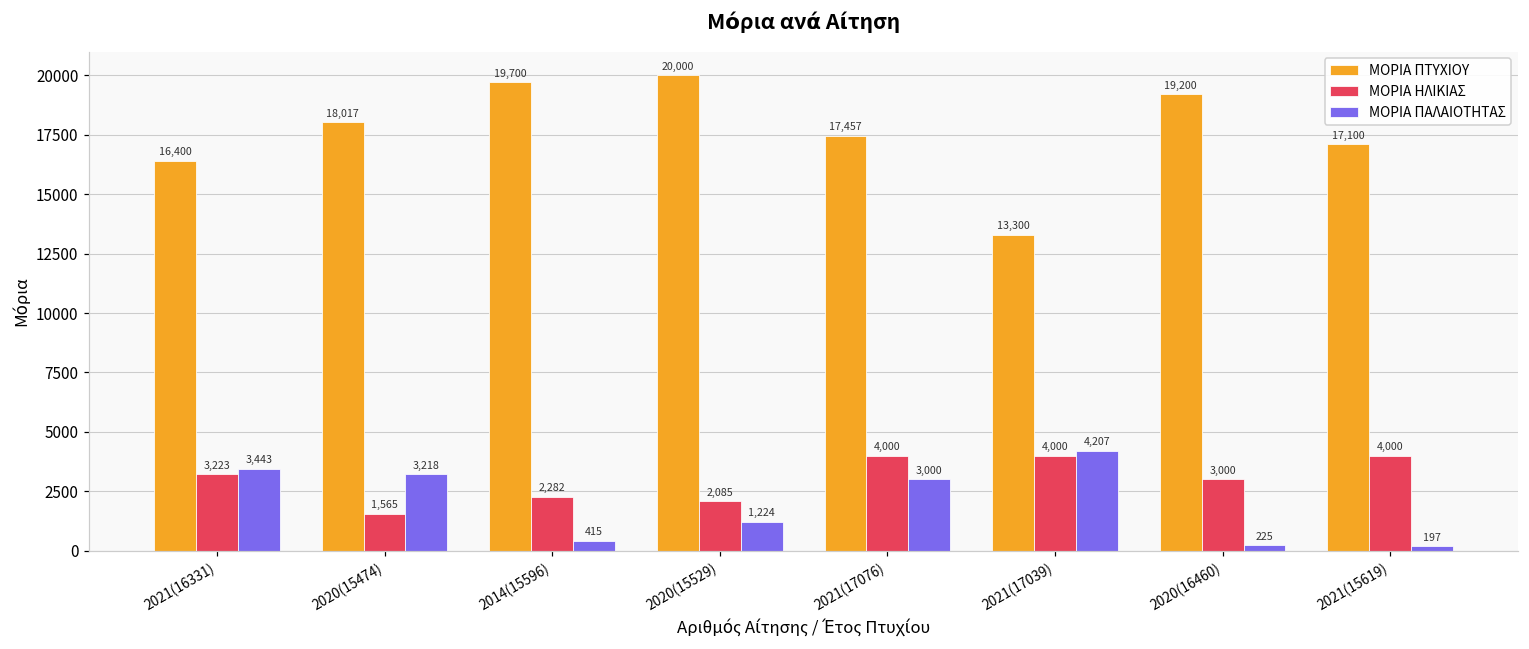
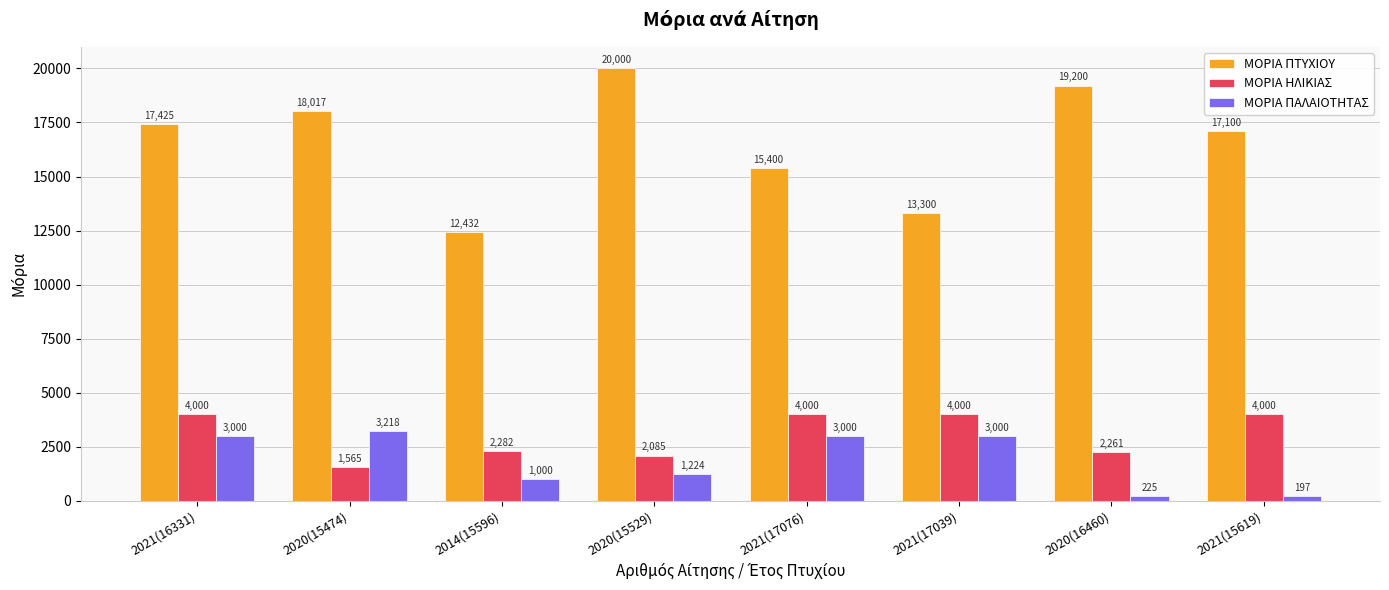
ΜΟΡΙΑ ΠΤΥΧΙΟΥ, 2021(16331): 16,400 -> 17,425
ΜΟΡΙΑ ΗΛΙΚΙΑΣ, 2021(16331): 3,223 -> 4,000
ΜΟΡΙΑ ΠΑΛΑΙΟΤΗΤΑΣ, 2021(16331): 3,443 -> 3,000
ΜΟΡΙΑ ΠΤΥΧΙΟΥ, 2014(15596): 19,700 -> 12,432
ΜΟΡΙΑ ΠΑΛΑΙΟΤΗΤΑΣ, 2014(15596): 415 -> 1,000
ΜΟΡΙΑ ΠΤΥΧΙΟΥ, 2021(17076): 17,457 -> 15,400
ΜΟΡΙΑ ΠΑΛΑΙΟΤΗΤΑΣ, 2021(17039): 4,207 -> 3,000
ΜΟΡΙΑ ΗΛΙΚΙΑΣ, 2020(16460): 3,000 -> 2,261
